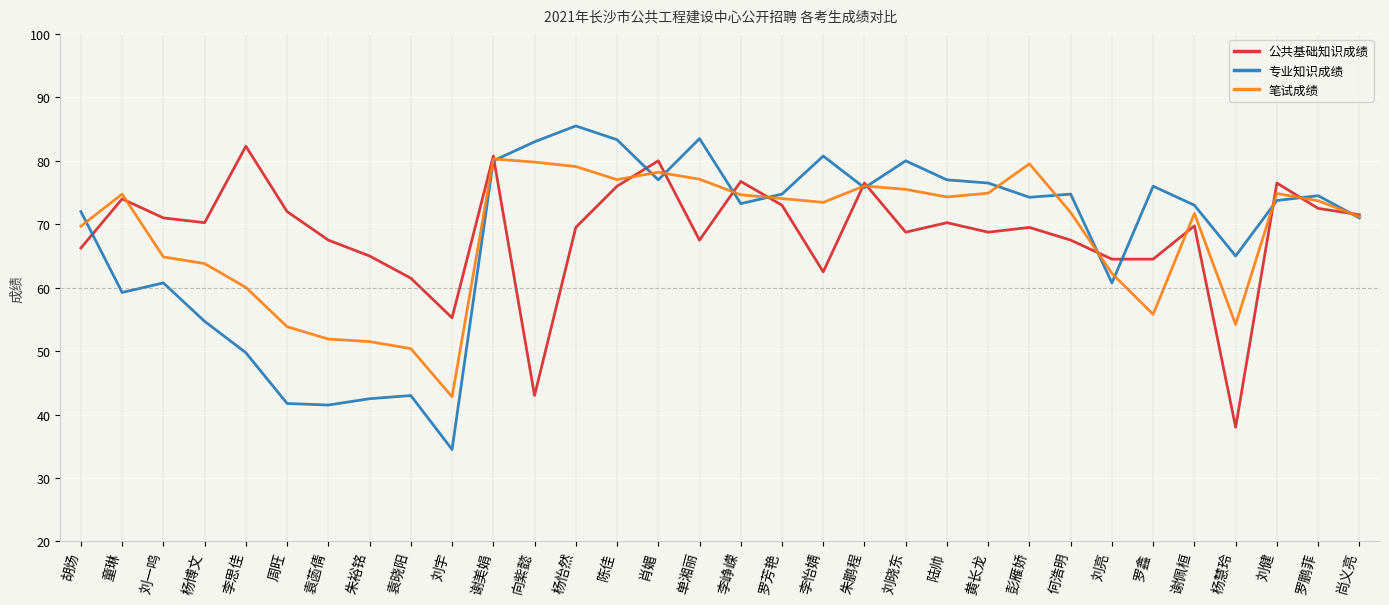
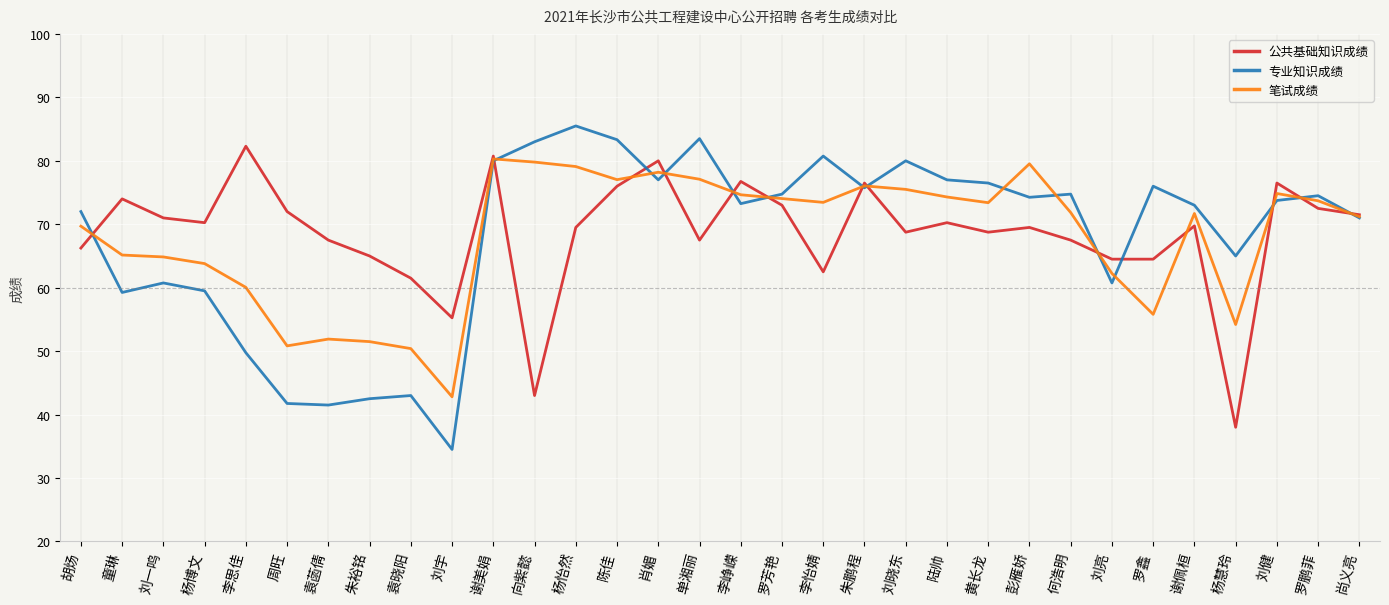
笔试成绩, 童琳: 75 -> 65
专业知识成绩, 杨博文: 55 -> 60
笔试成绩, 周旺: 54 -> 51
笔试成绩, 黄长龙: 75 -> 73
